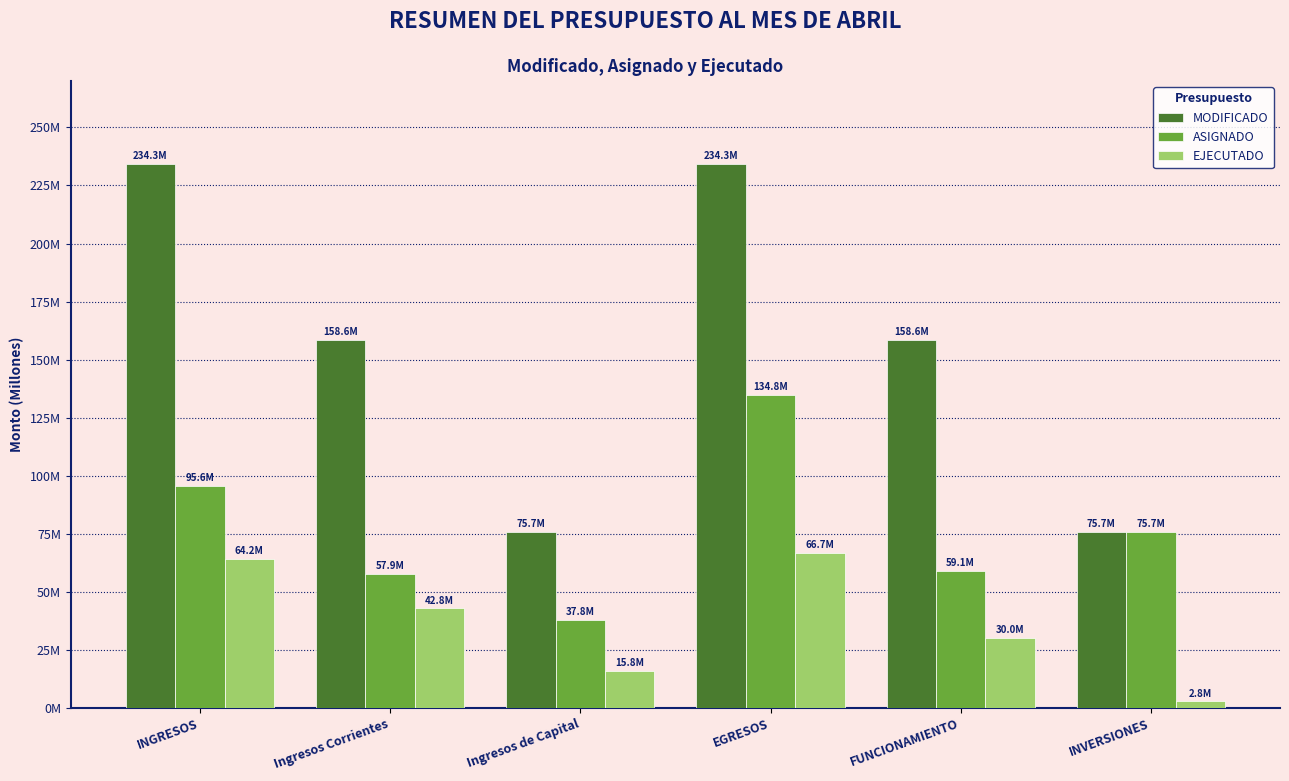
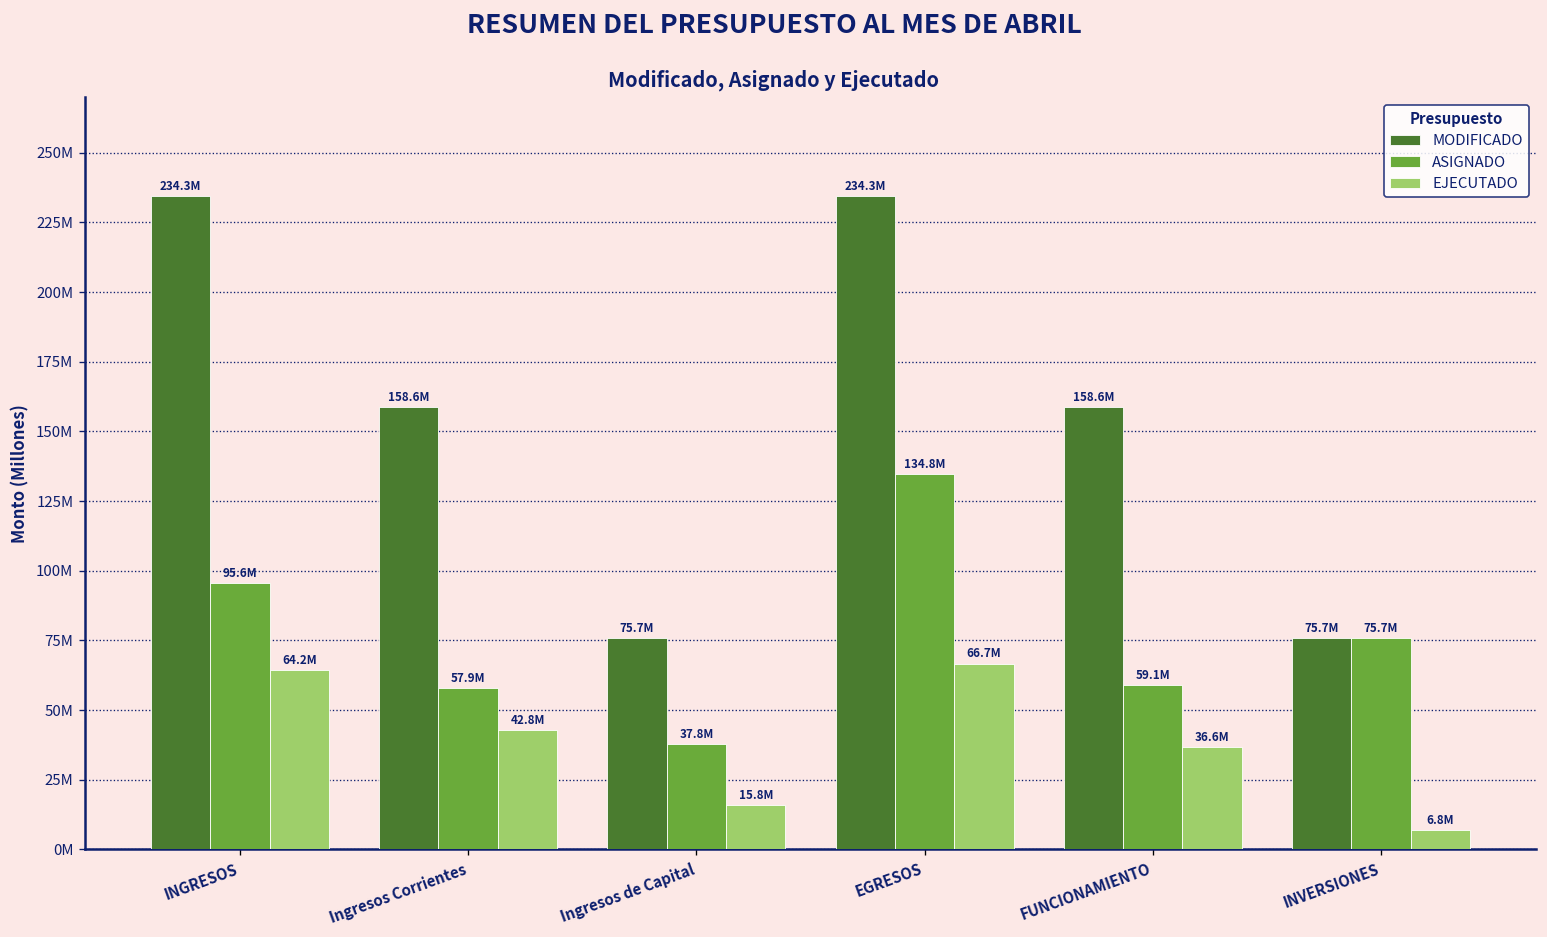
EJECUTADO, FUNCIONAMIENTO: 30.0M -> 36.6M
EJECUTADO, INVERSIONES: 2.8M -> 6.8M
